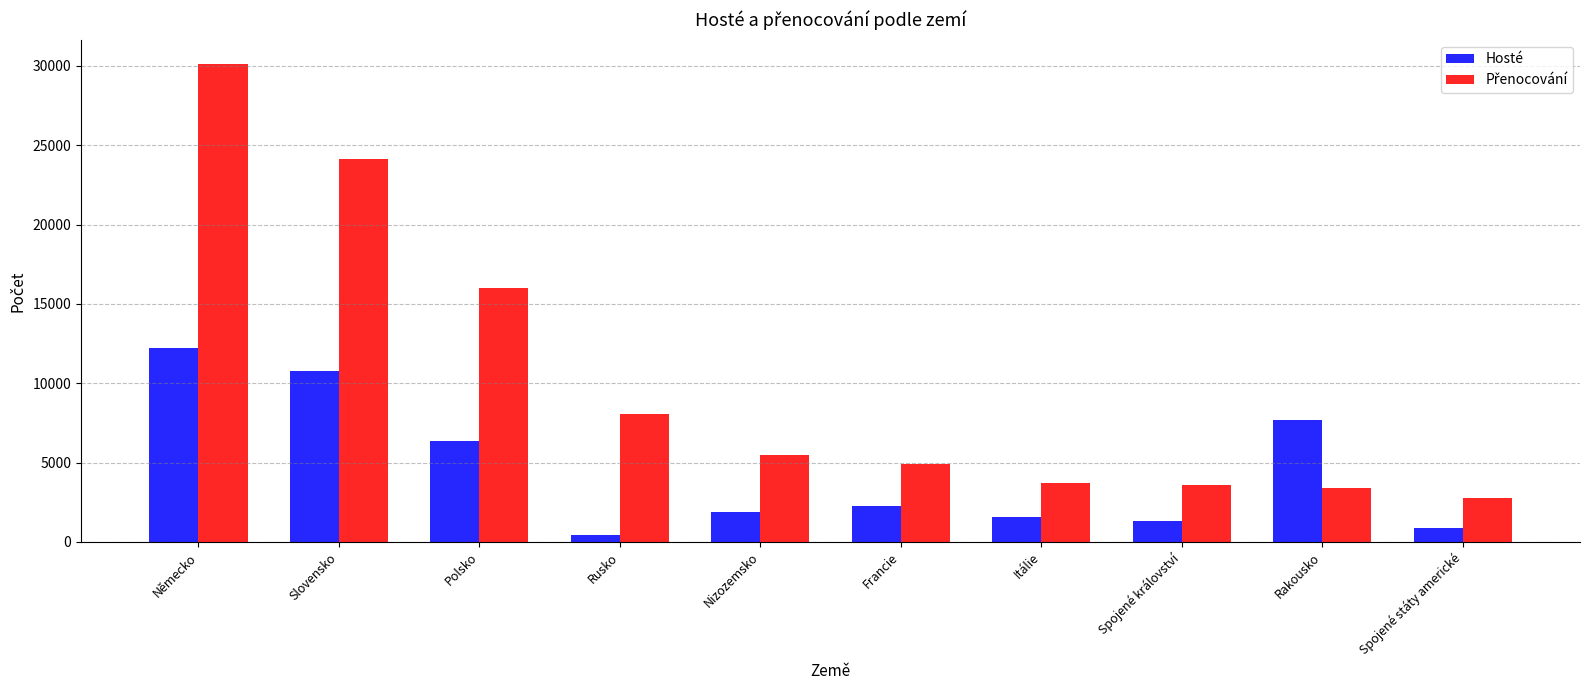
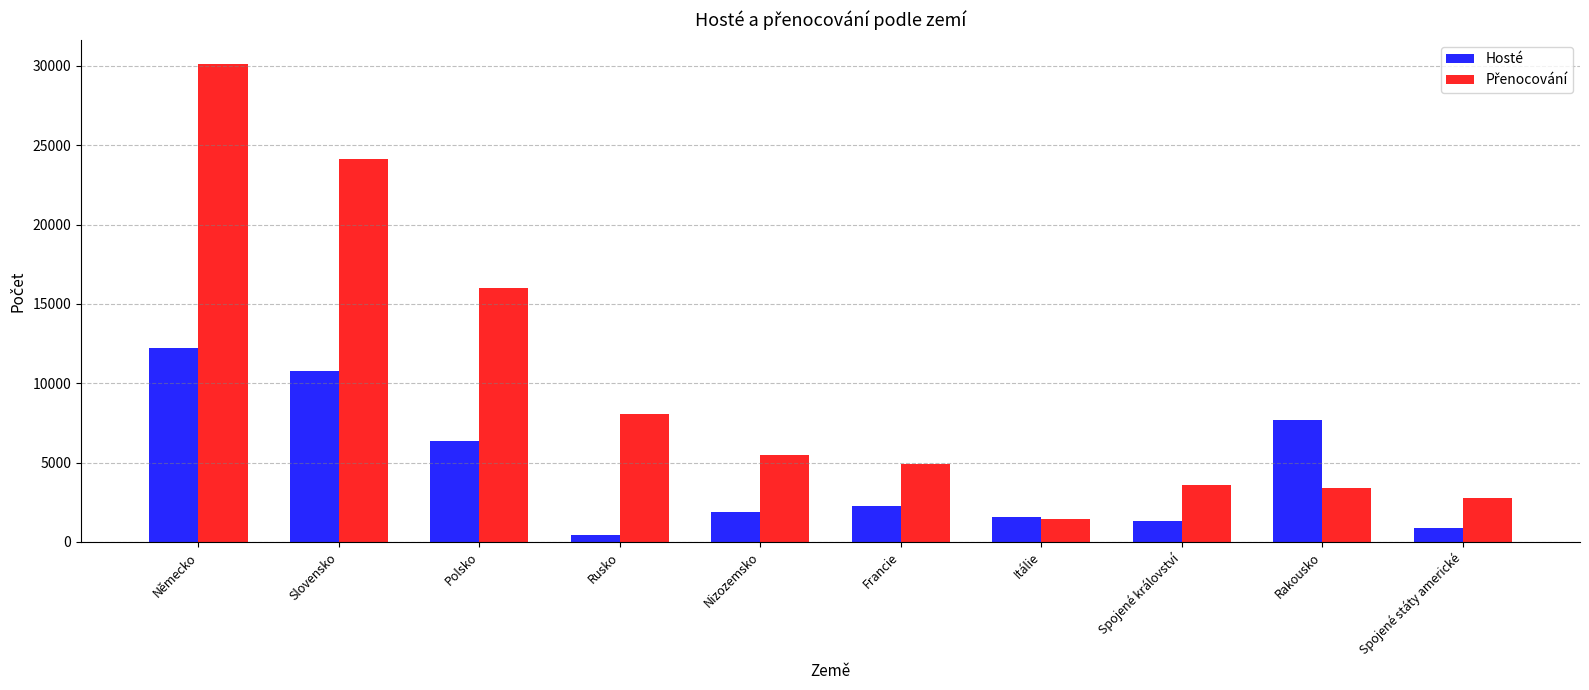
Přenocování, Itálie: 3700 -> 1400
